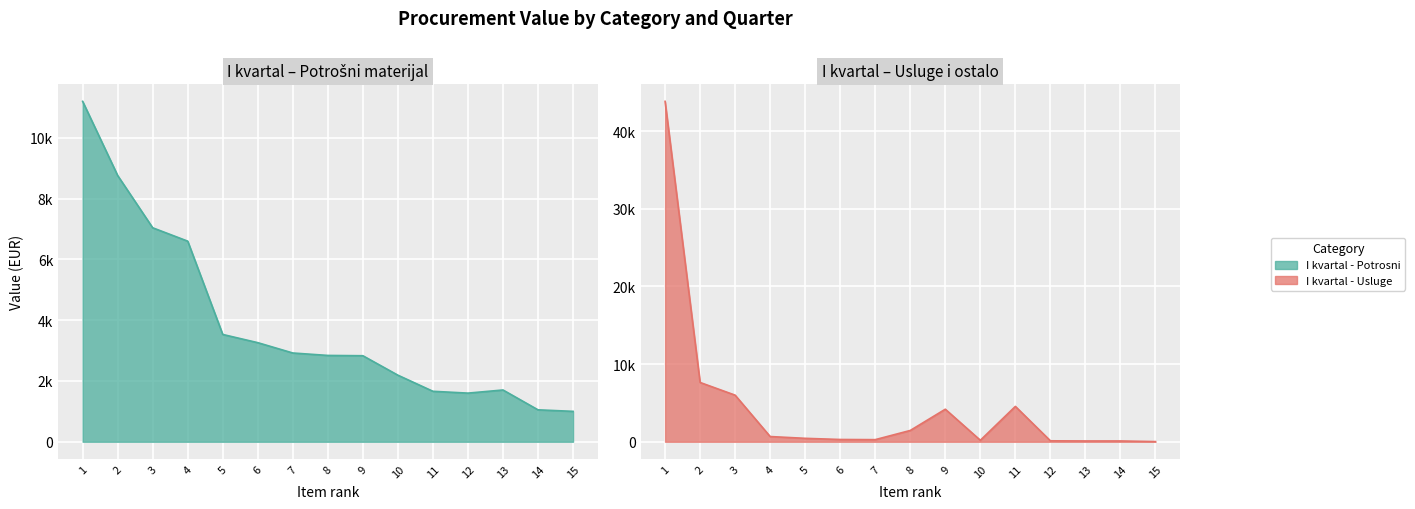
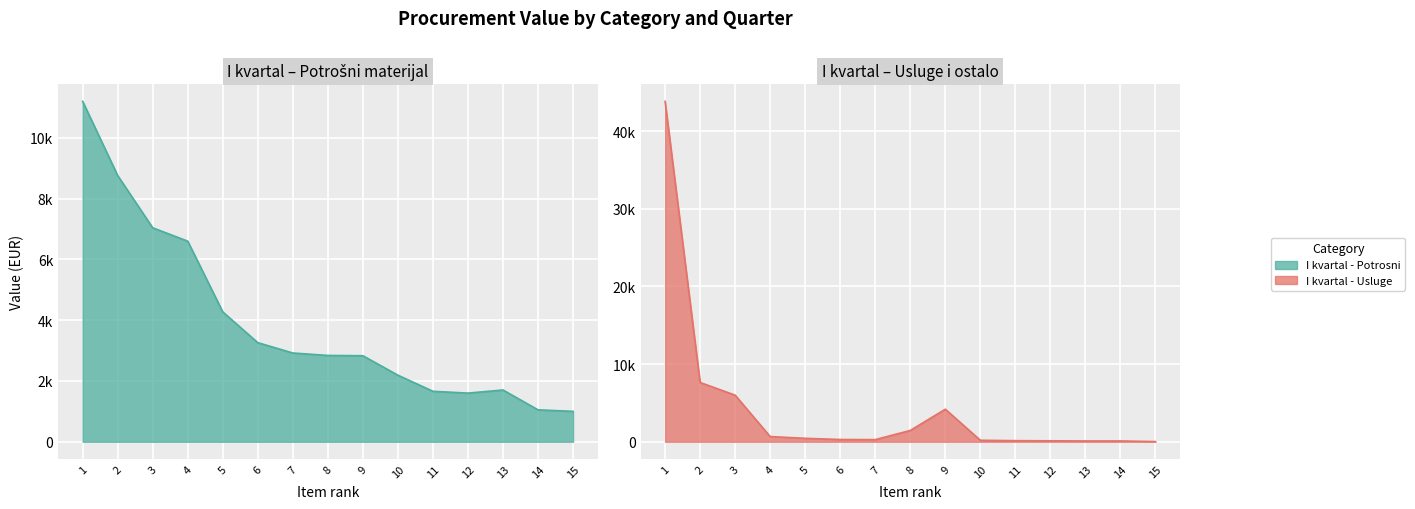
I kvartal – Potrošni materijal, 5: 3500 -> 4300
I kvartal – Usluge i ostalo, 11: 5000 -> 0
